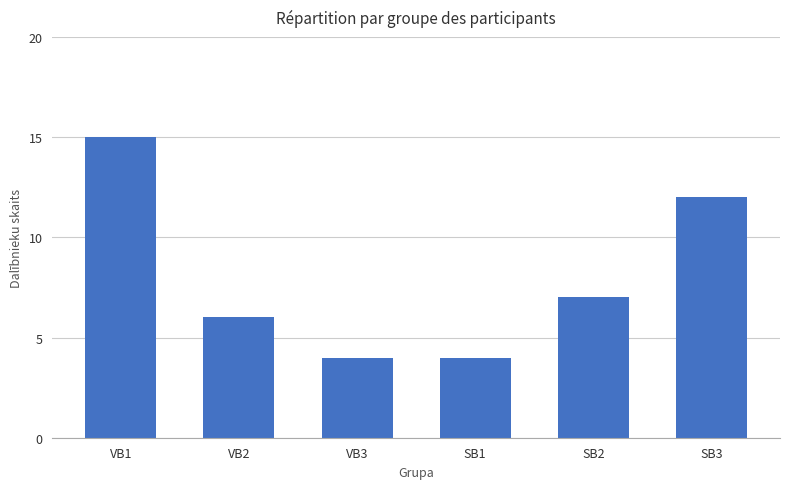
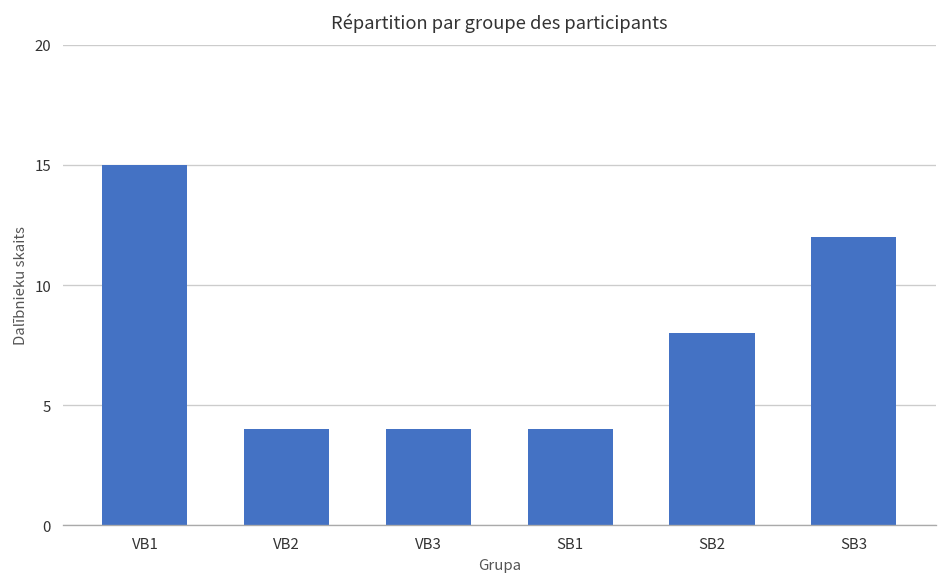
VB2: 6 -> 4
SB2: 7 -> 8
